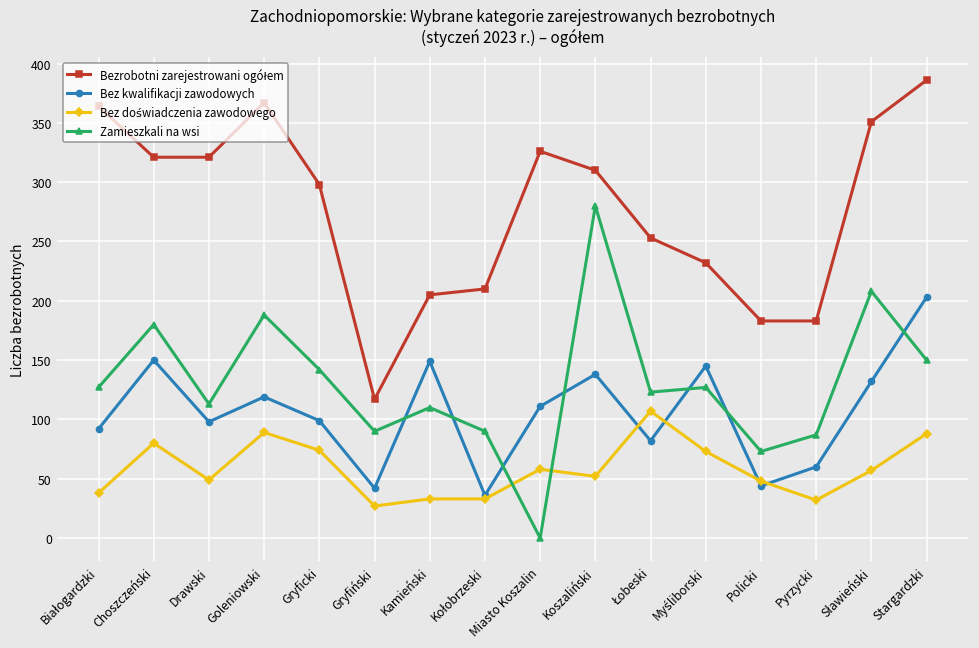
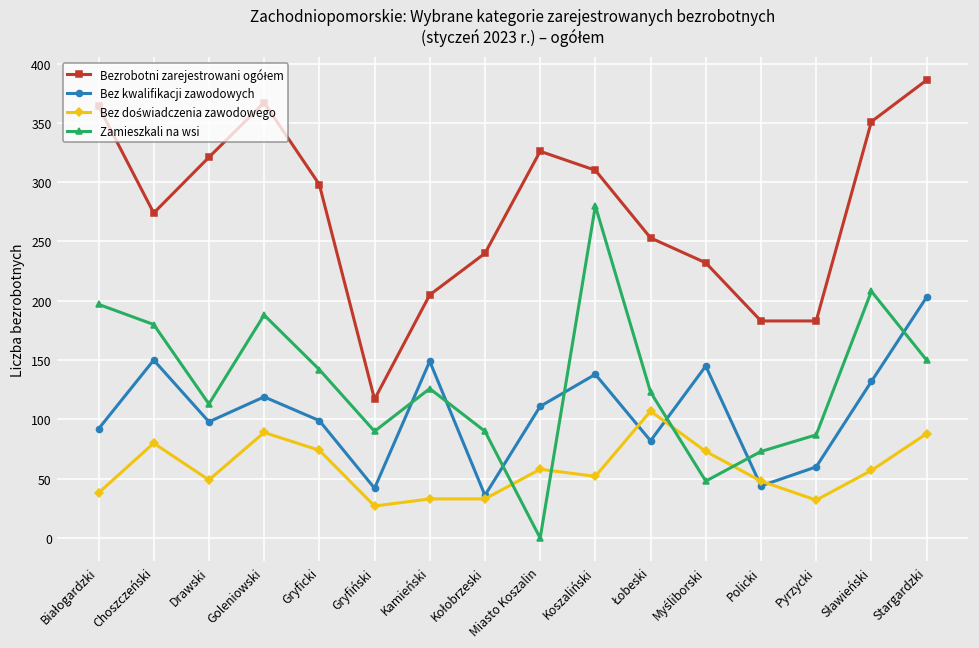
Zamieszkali na wsi, Białogardzki: 127 -> 197
Bezrobotni zarejestrowani ogółem, Choszczeński: 321 -> 274
Zamieszkali na wsi, Kamieński: 110 -> 126
Bezrobotni zarejestrowani ogółem, Kołobrzeski: 210 -> 240
Zamieszkali na wsi, Myśliborski: 127 -> 48
